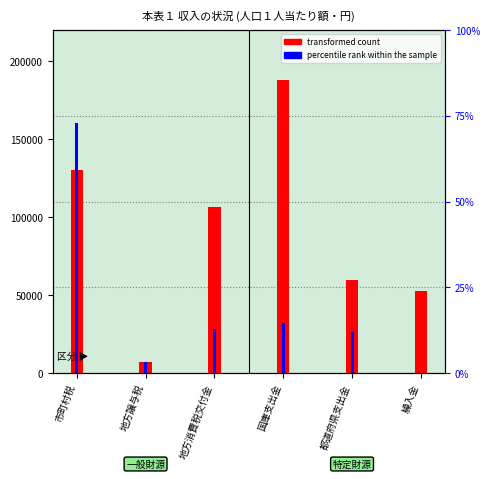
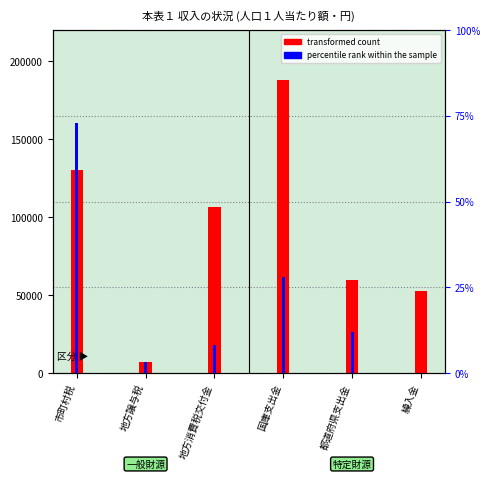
percentile rank within the sample, 地方消費税交付金: 29000 -> 18000
percentile rank within the sample, 国庫支出金: 32000 -> 62000
